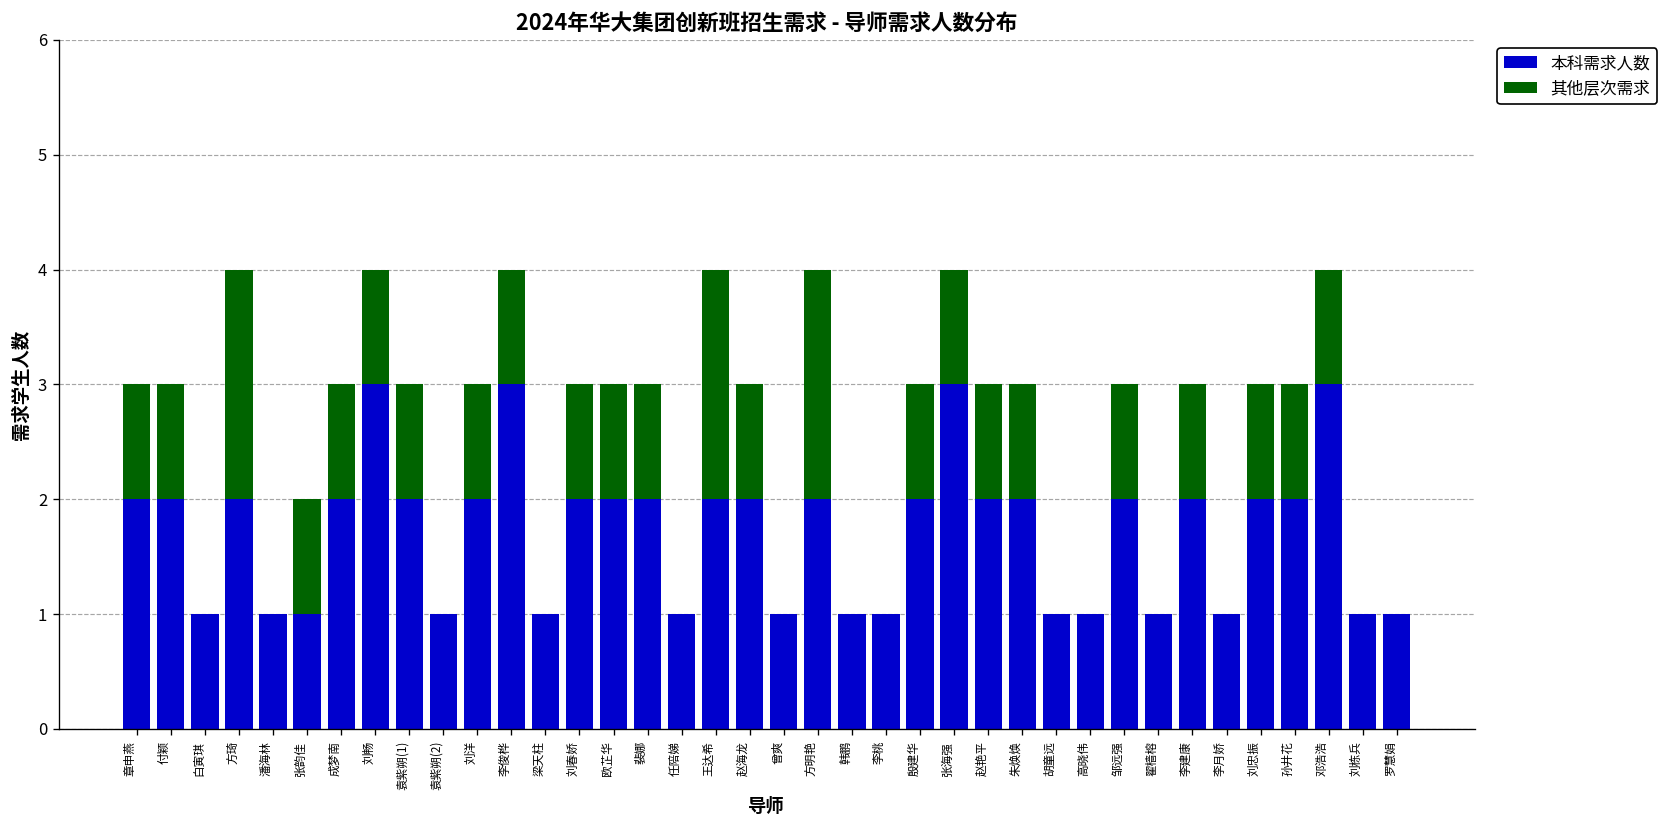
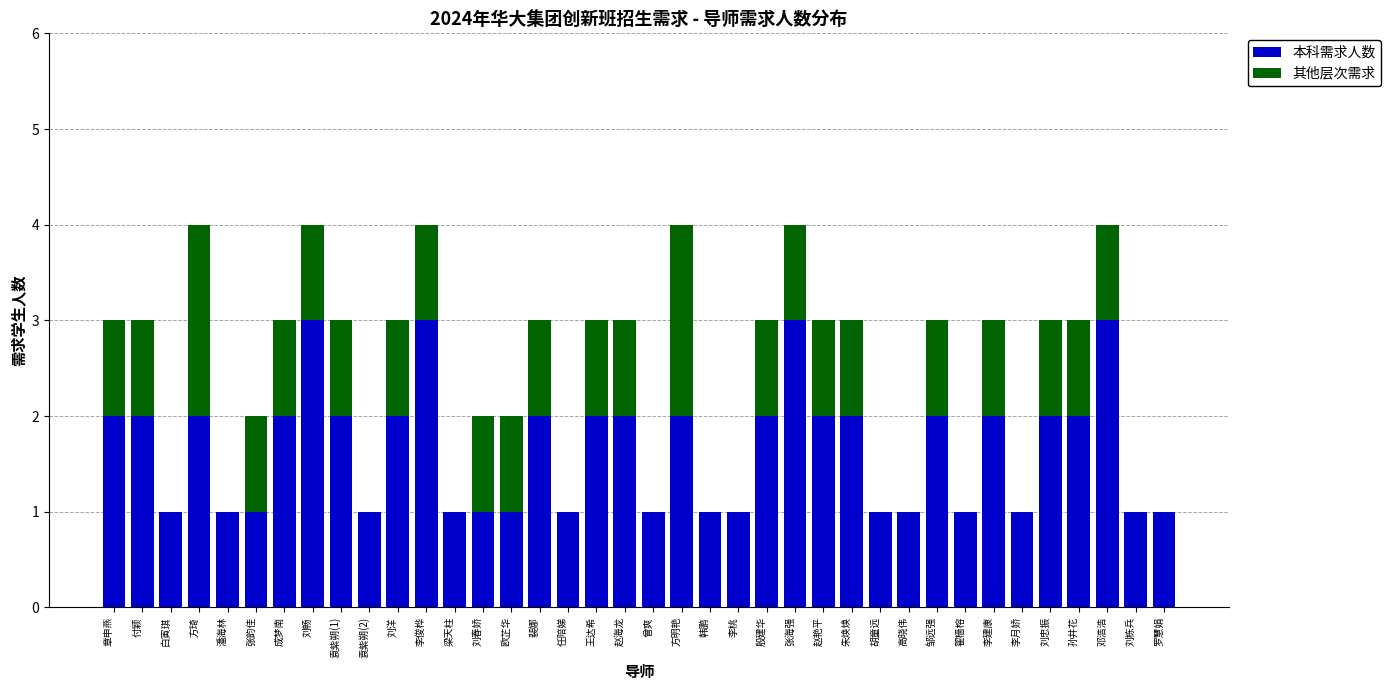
本科需求人数, 刘春娇: 2 -> 1
本科需求人数, 欧芷华: 2 -> 1
其他层次需求, 王达希: 2 -> 1
